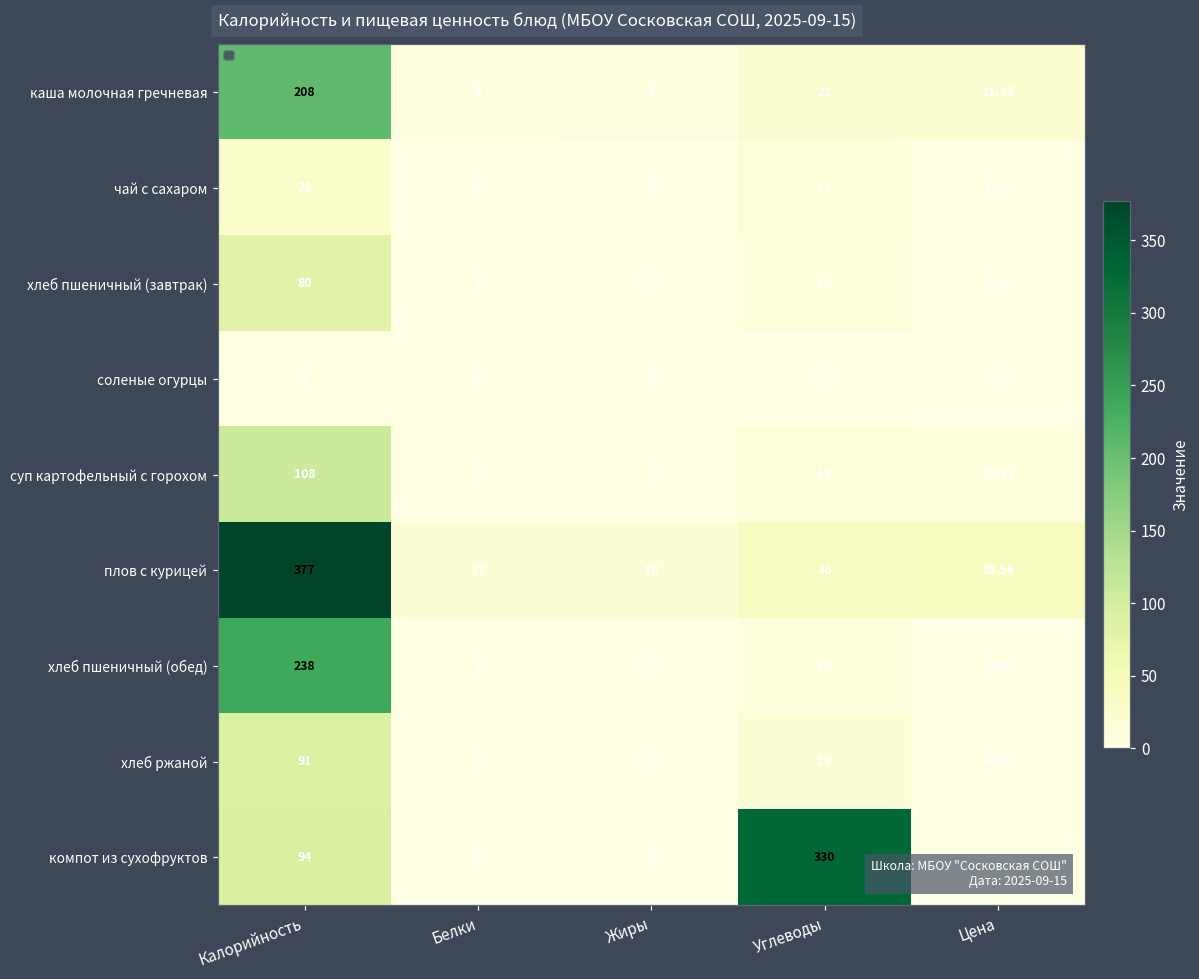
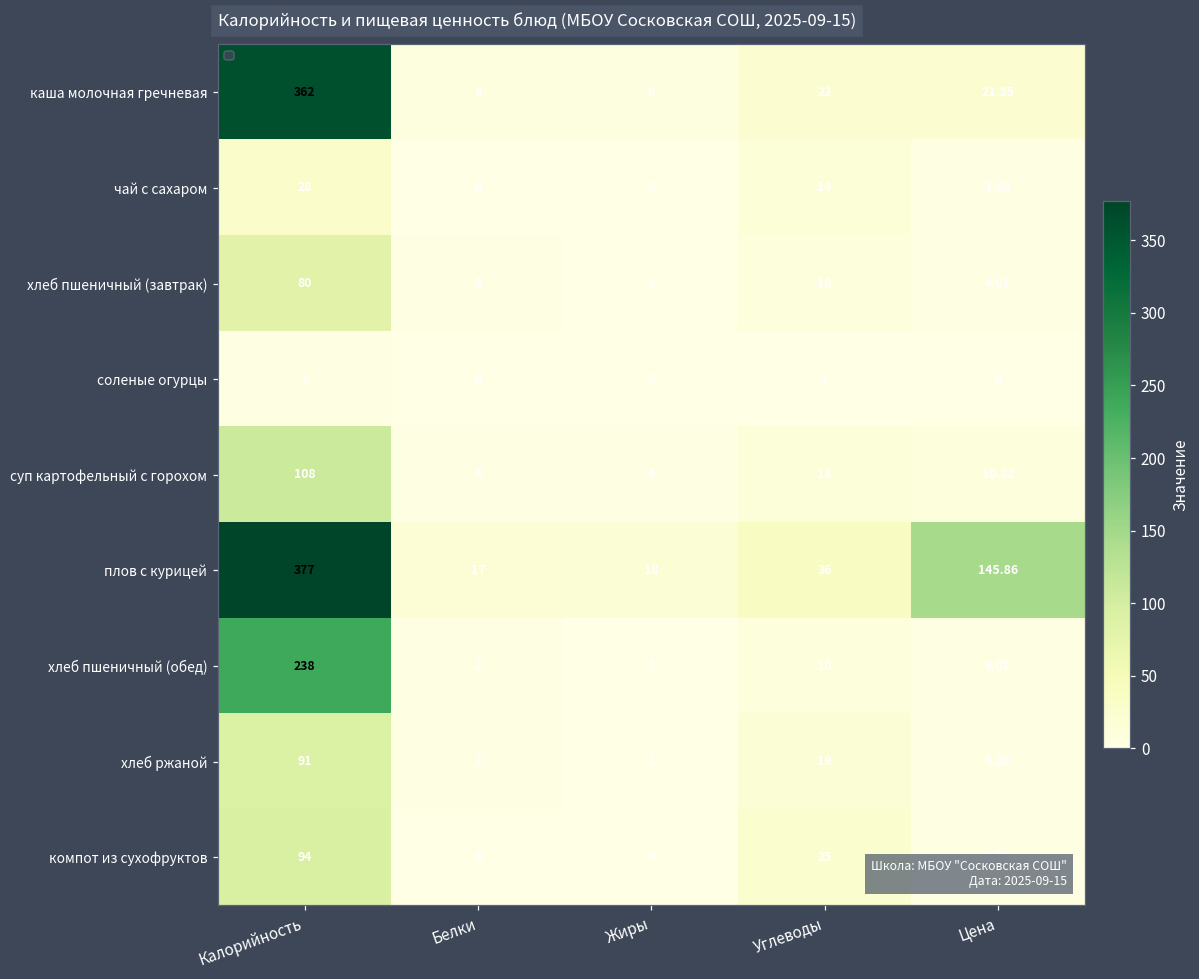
каша молочная гречневая, Калорийность: 208 -> 362
плов с курицей, Цена: 38.56 -> 145.86
компот из сухофруктов, Углеводы: 330 -> 25
